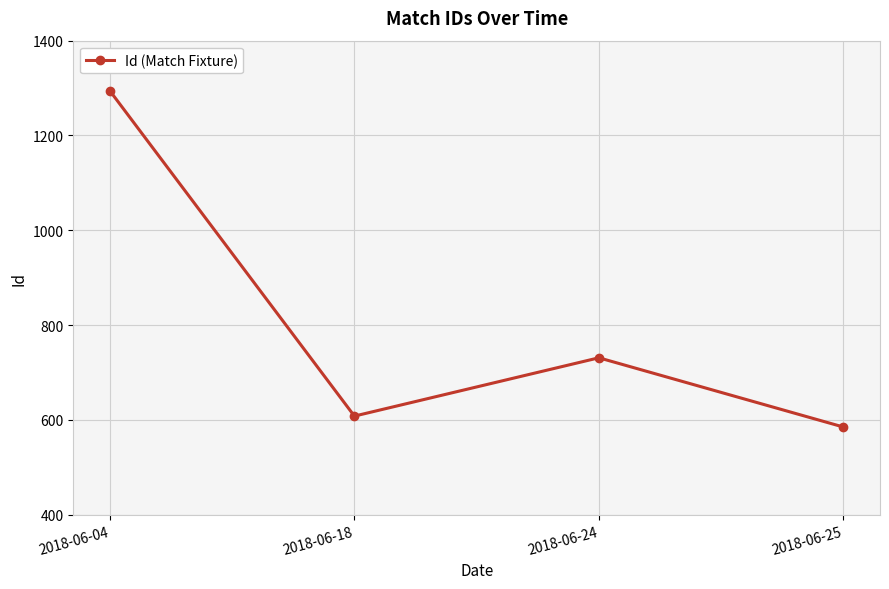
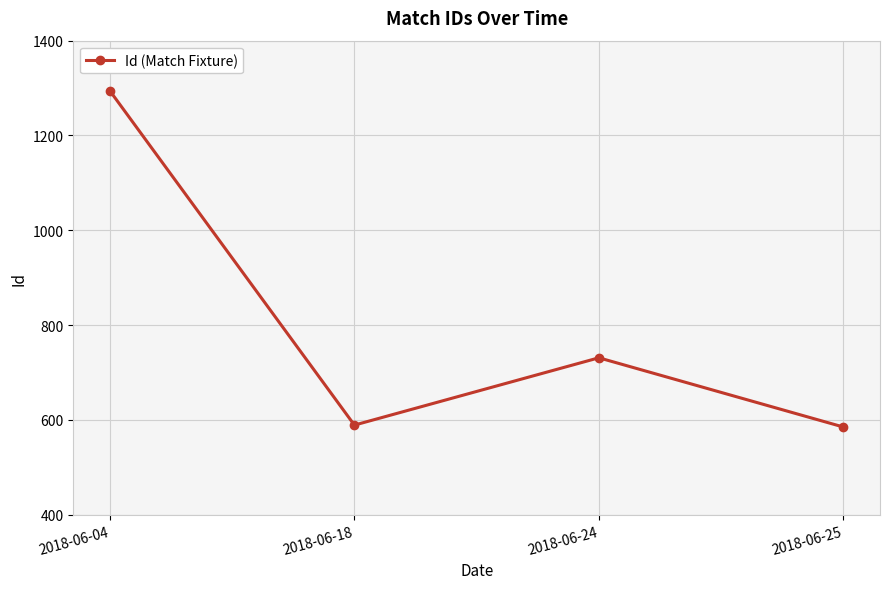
2018-06-18: 610 -> 590
